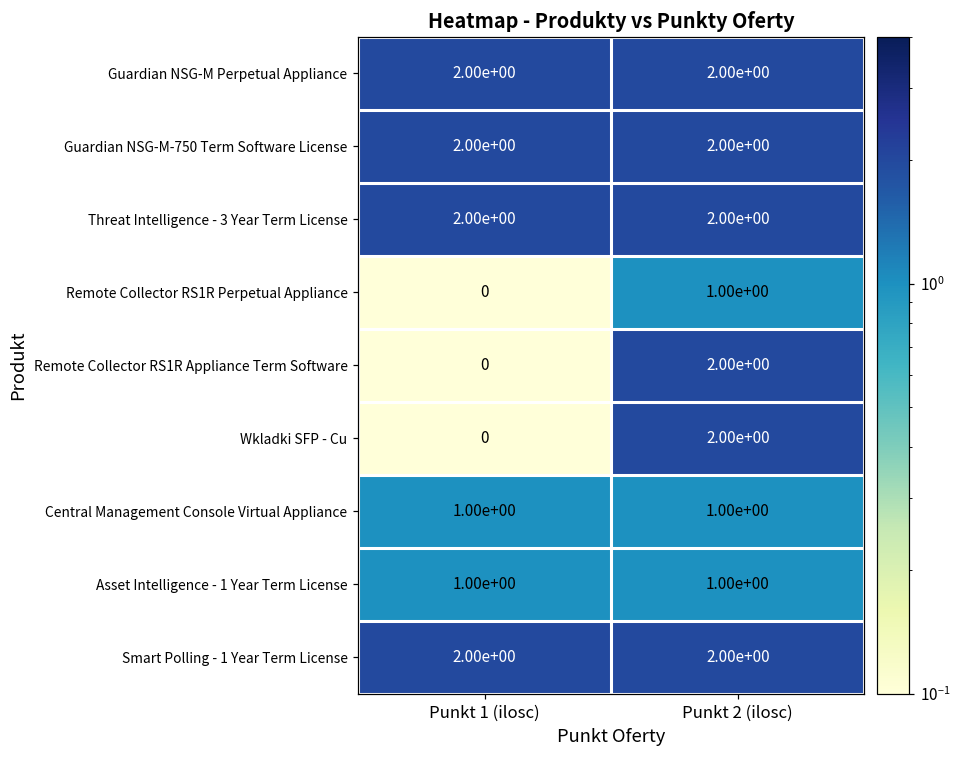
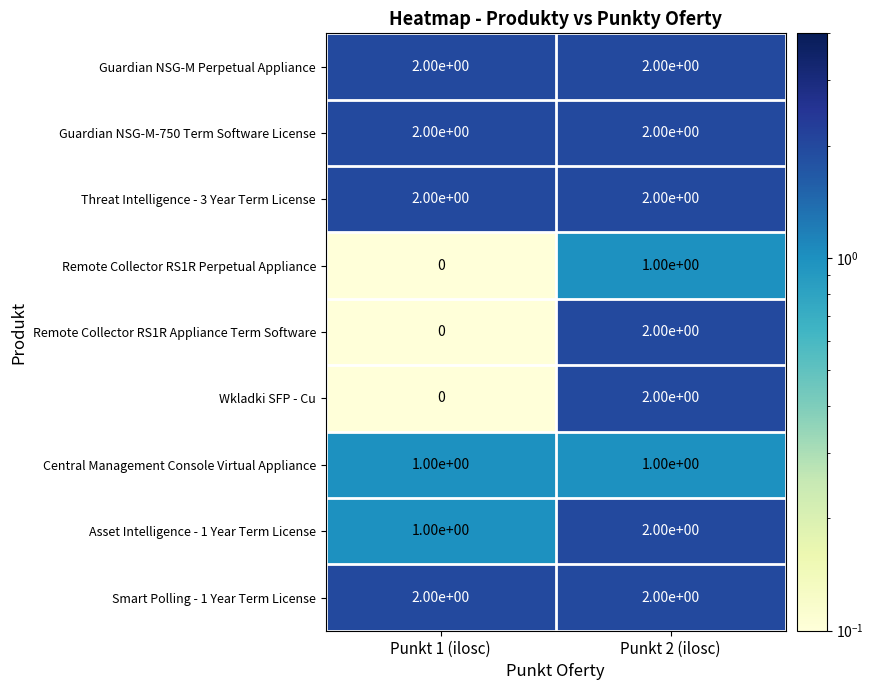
Asset Intelligence - 1 Year Term License, Punkt 2 (ilosc): 1.00e+00 -> 2.00e+00
